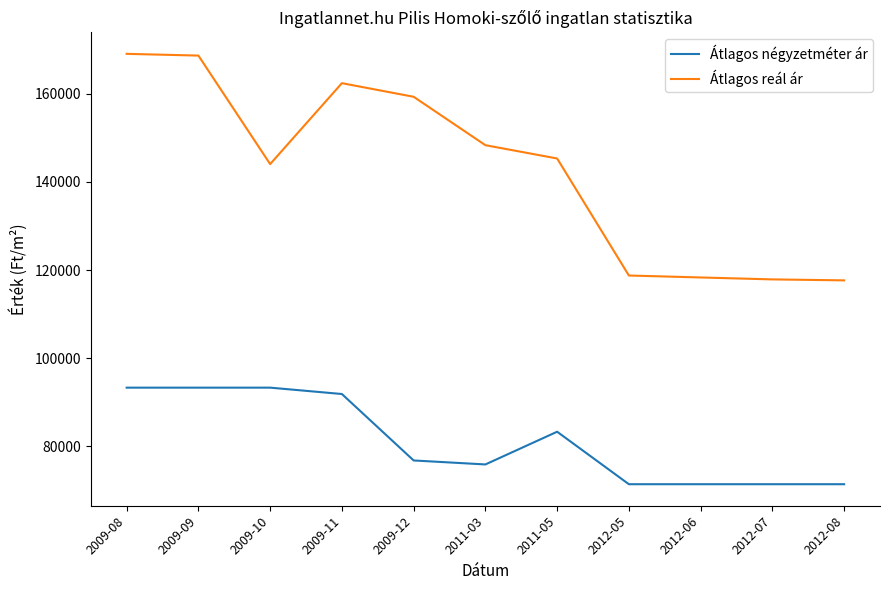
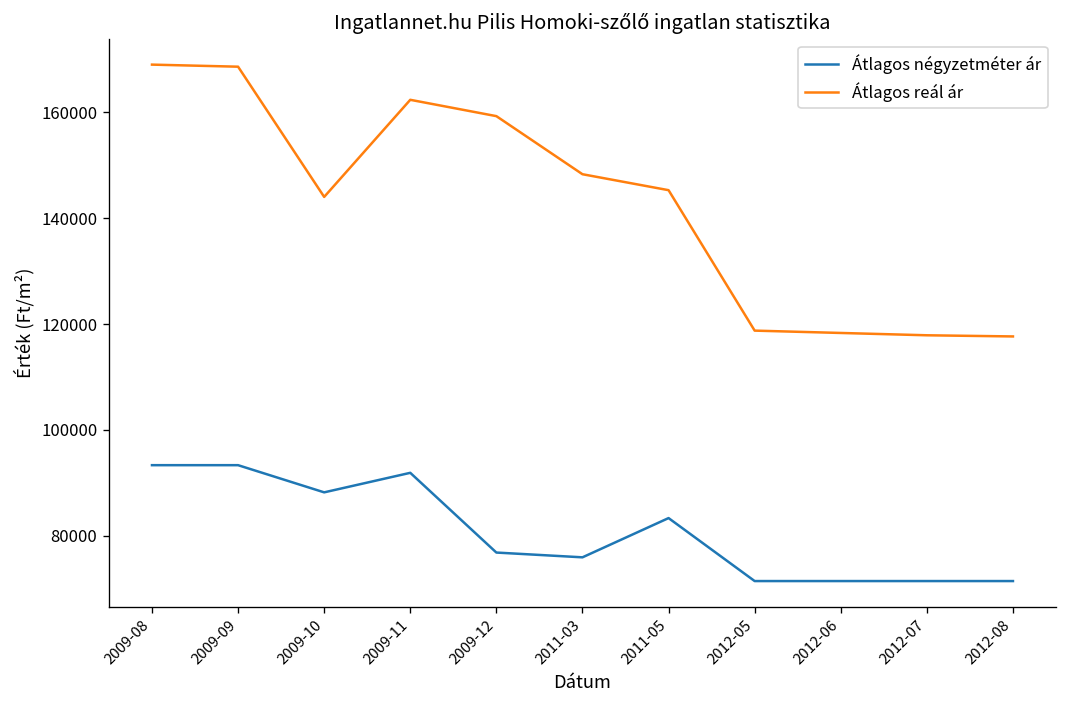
Átlagos négyzetméter ár, 2009-10: 93000 -> 88000
